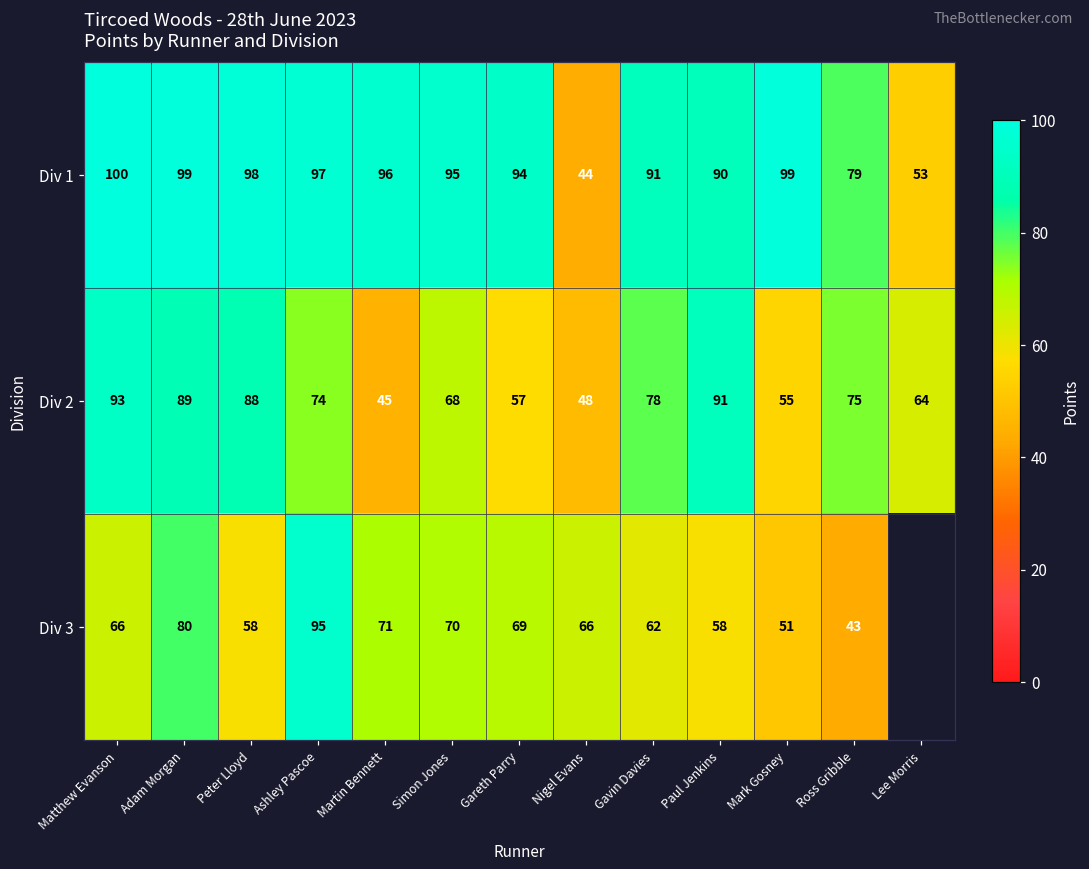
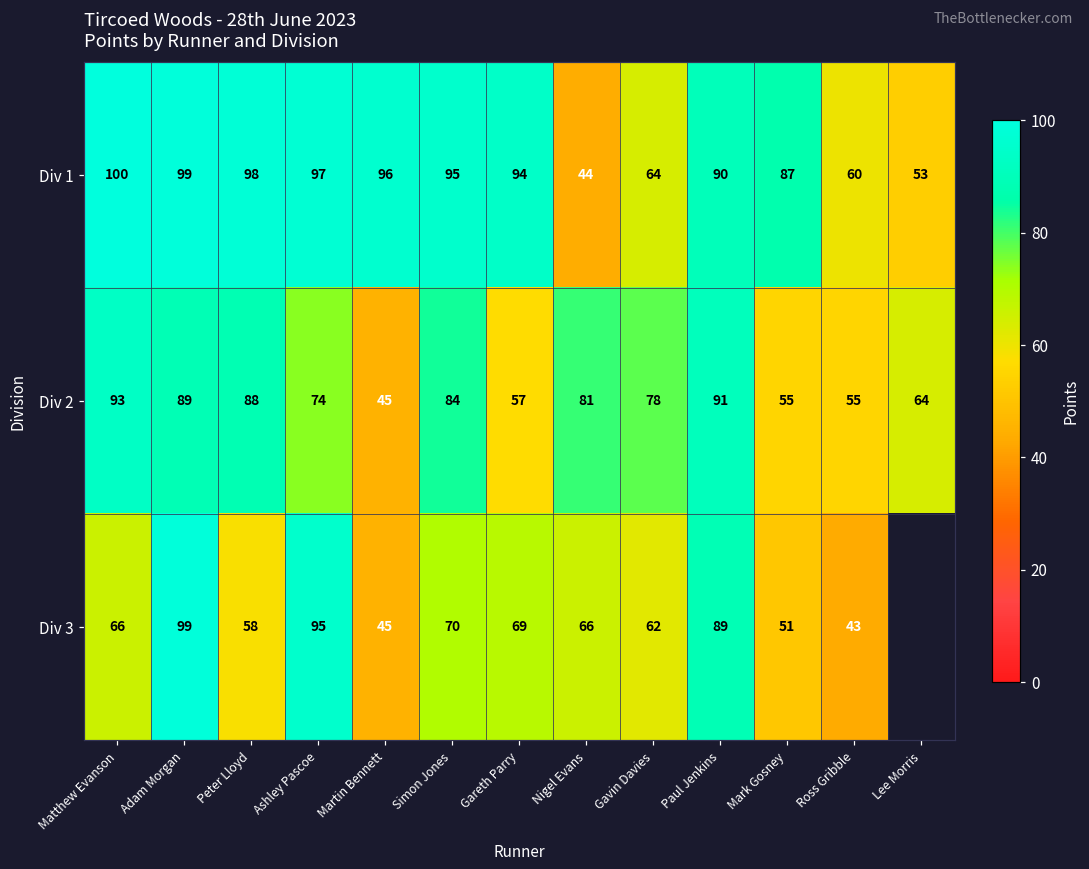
Div 1, Gavin Davies: 91 -> 64
Div 1, Mark Gosney: 99 -> 87
Div 1, Ross Gribble: 79 -> 60
Div 2, Simon Jones: 68 -> 84
Div 2, Nigel Evans: 48 -> 81
Div 2, Ross Gribble: 75 -> 55
Div 3, Adam Morgan: 80 -> 99
Div 3, Martin Bennett: 71 -> 45
Div 3, Paul Jenkins: 58 -> 89
